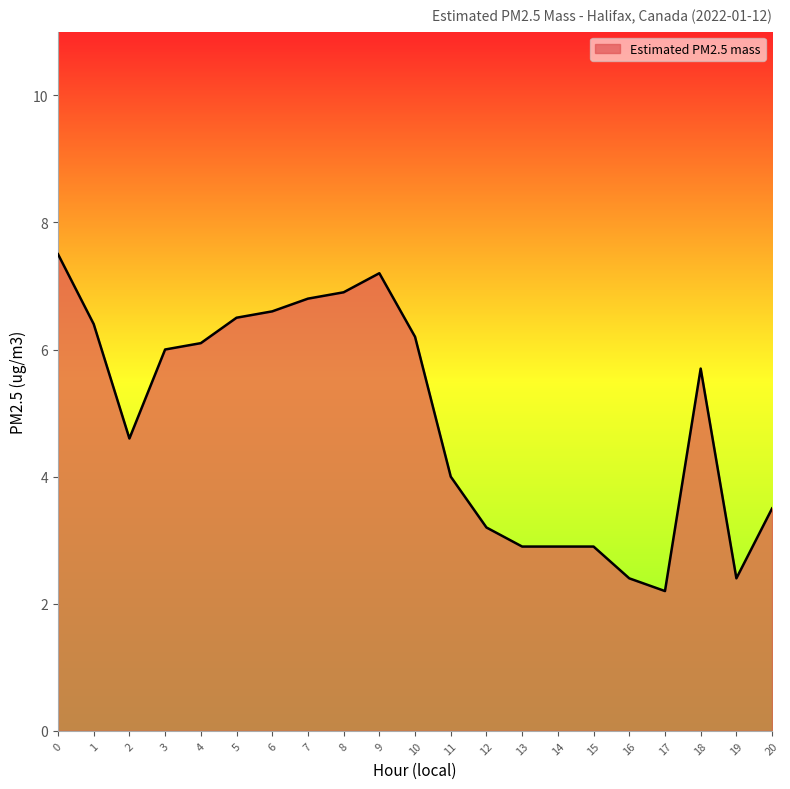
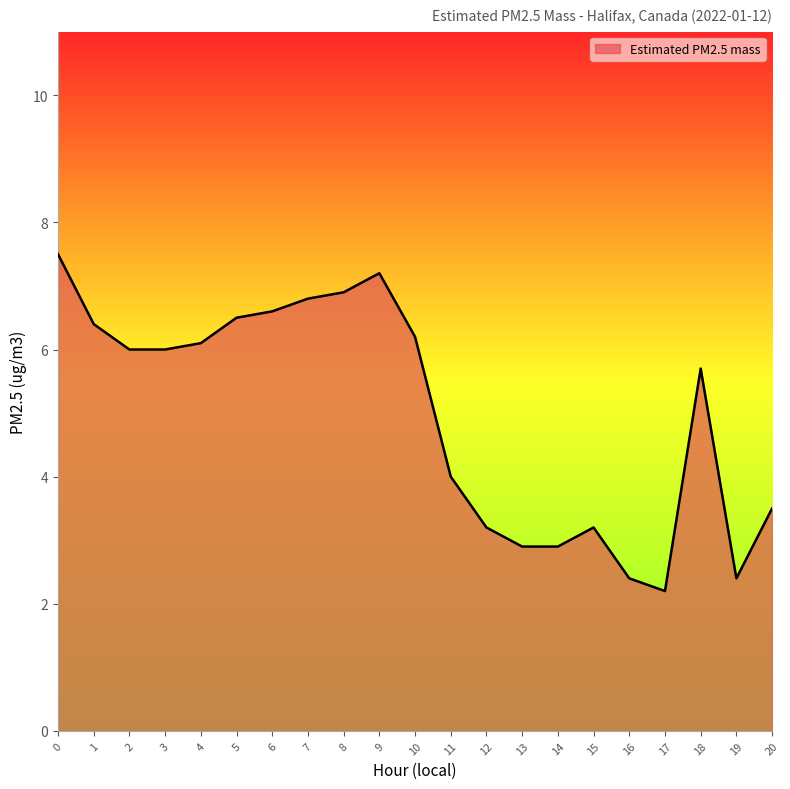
2: 4.6 -> 6.0
15: 2.9 -> 3.2
